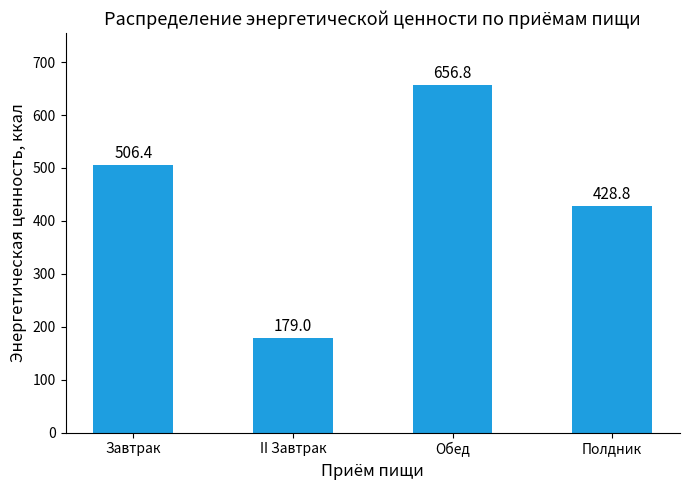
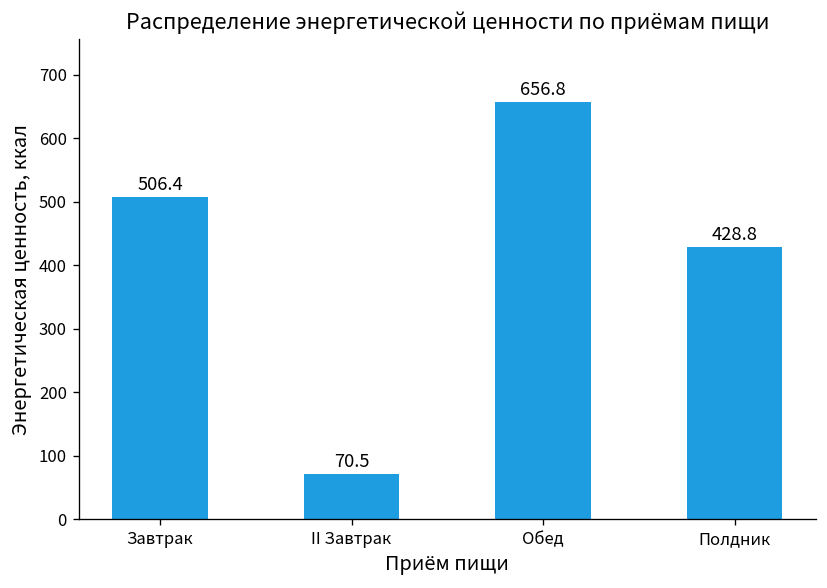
II Завтрак: 179.0 -> 70.5
